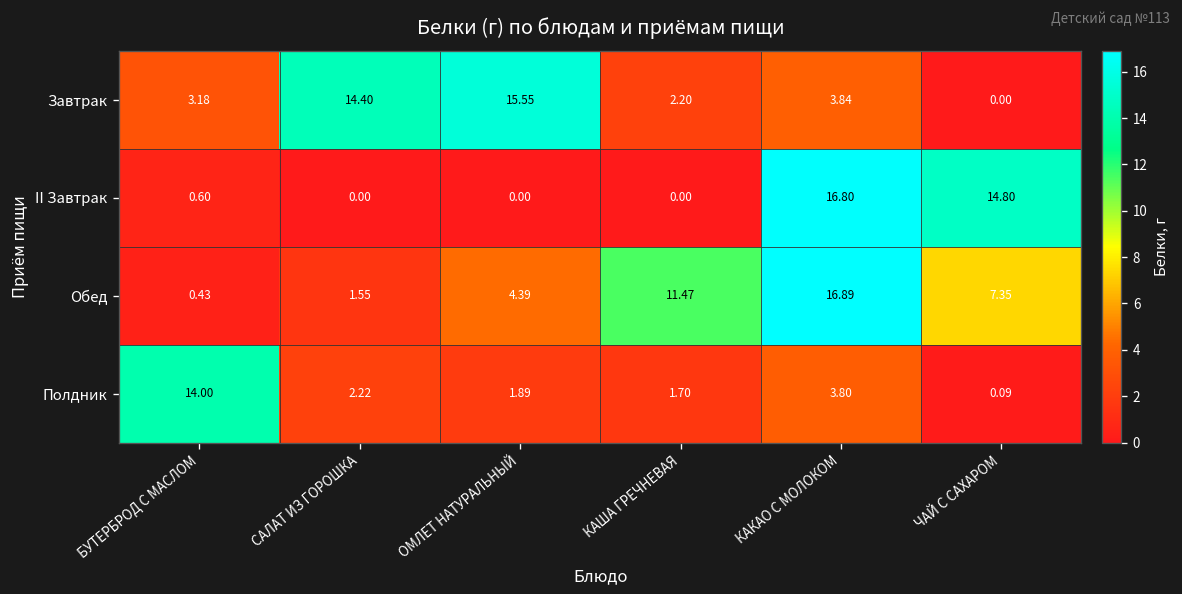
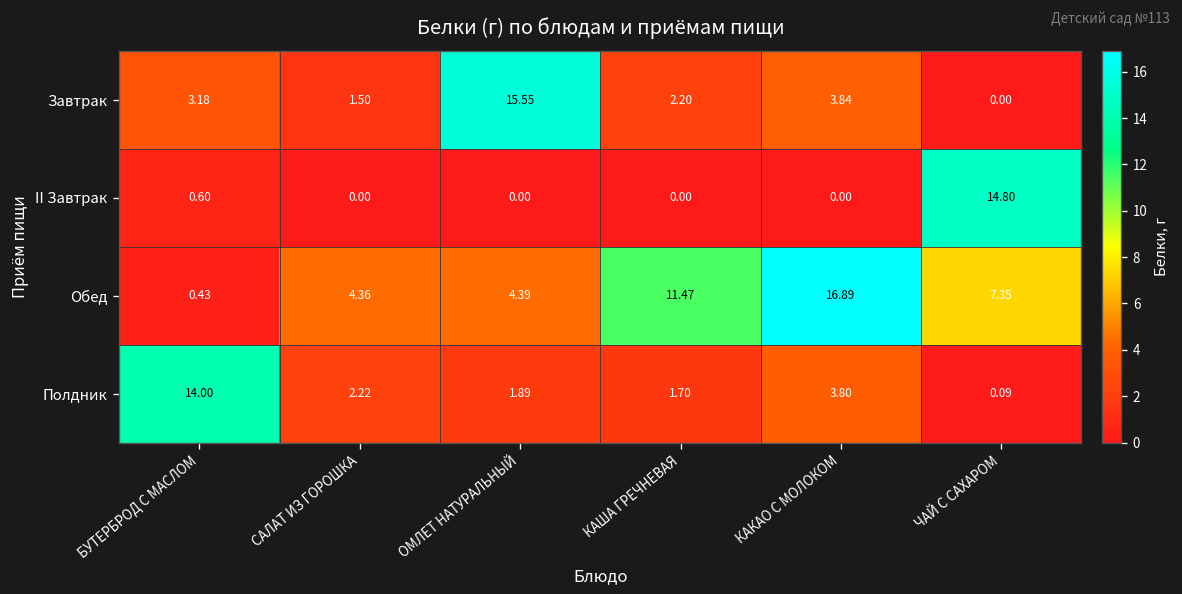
Завтрак, САЛАТ ИЗ ГОРОШКА: 14.40 -> 1.50
II Завтрак, КАКАО С МОЛОКОМ: 16.80 -> 0.00
Обед, САЛАТ ИЗ ГОРОШКА: 1.55 -> 4.36
